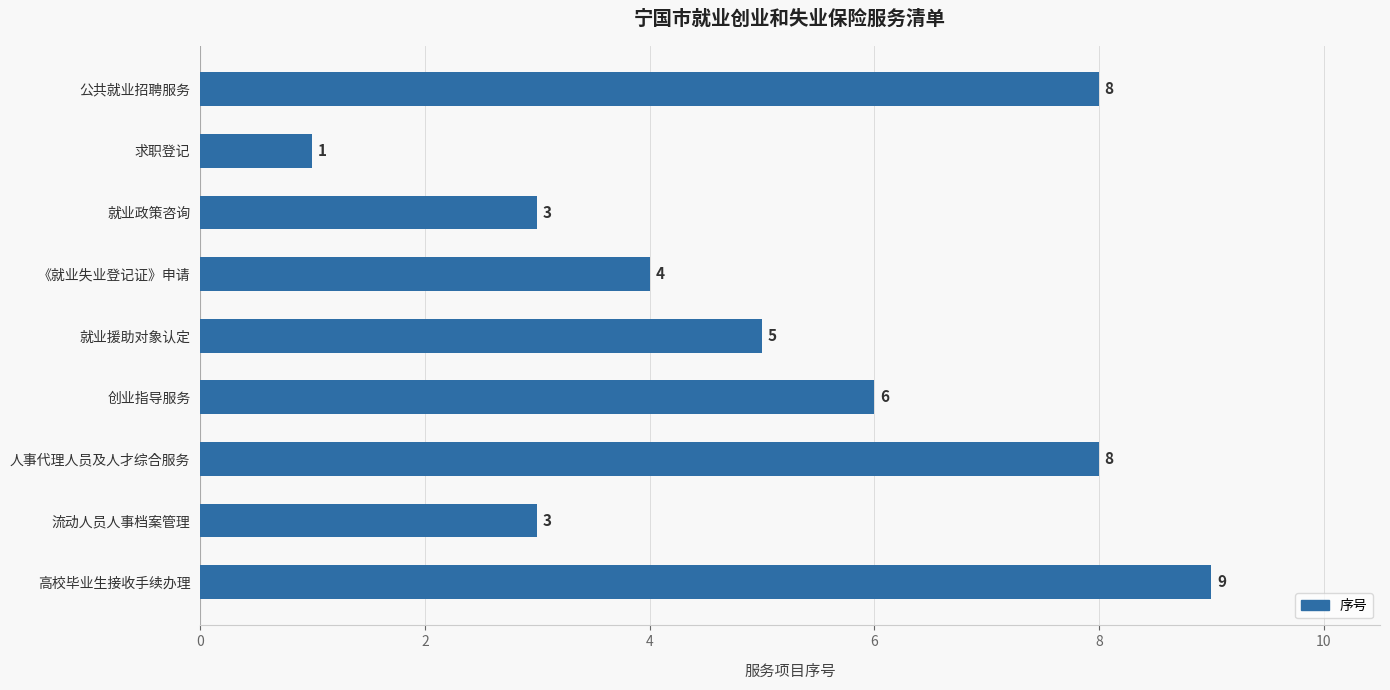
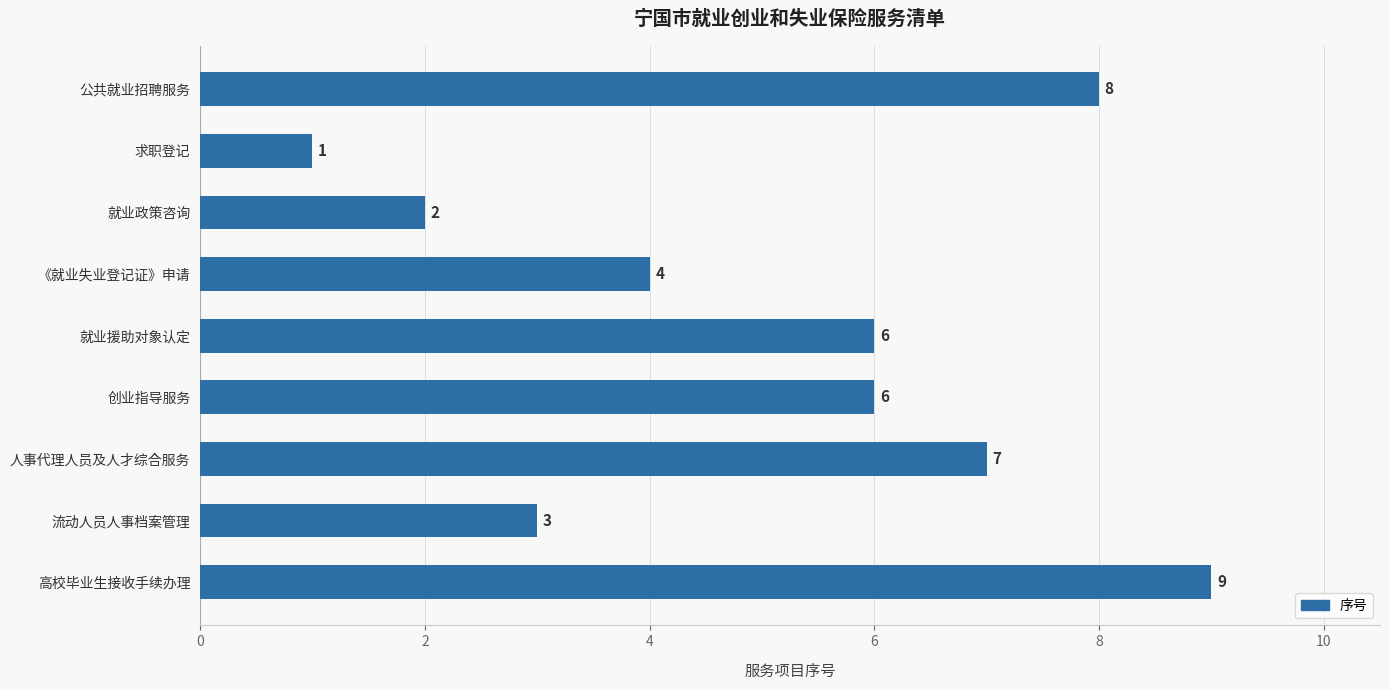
就业政策咨询: 3 -> 2
就业援助对象认定: 5 -> 6
人事代理人员及人才综合服务: 8 -> 7
